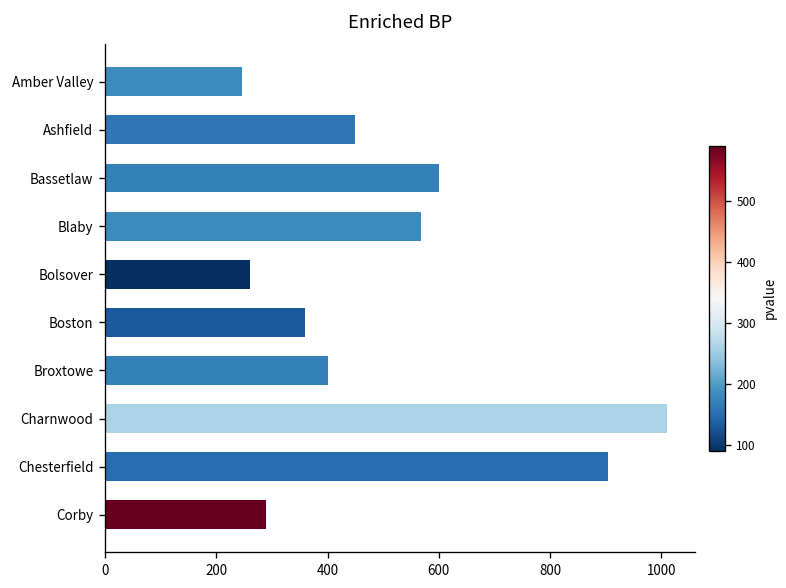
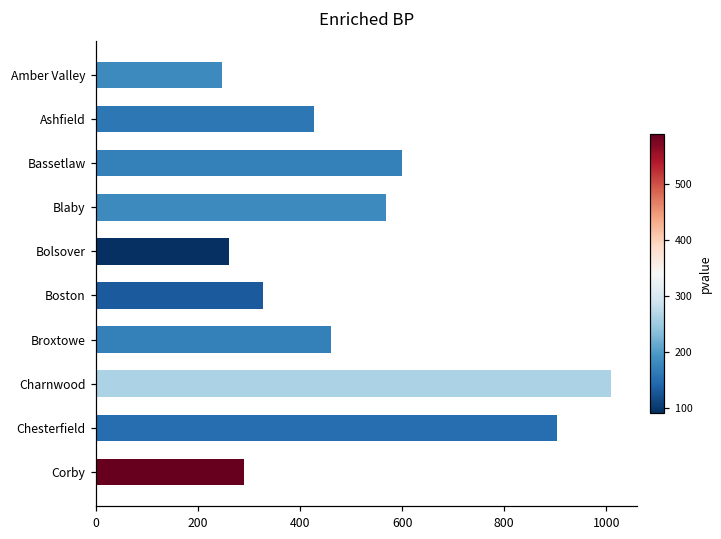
Ashfield: 450 -> 430
Boston: 360 -> 330
Broxtowe: 400 -> 460
